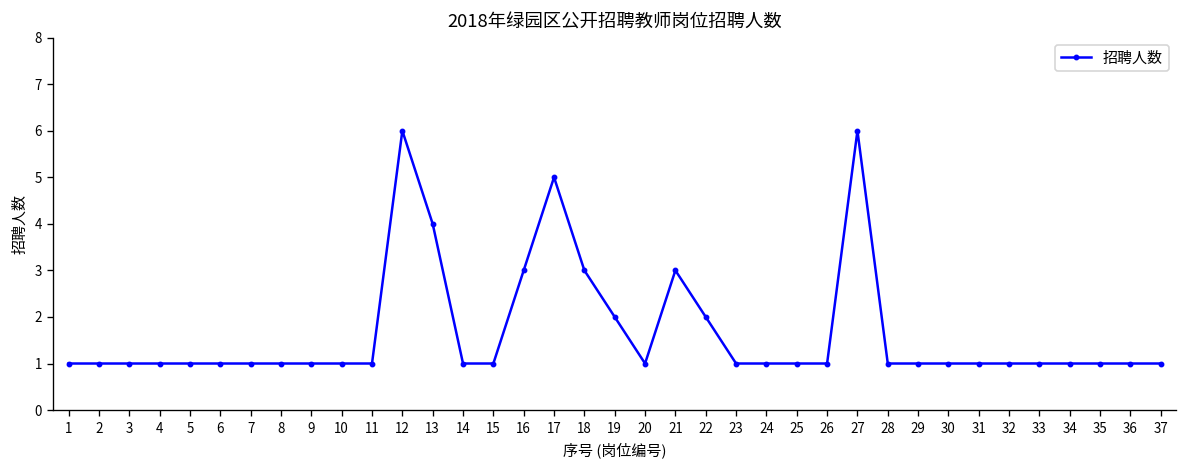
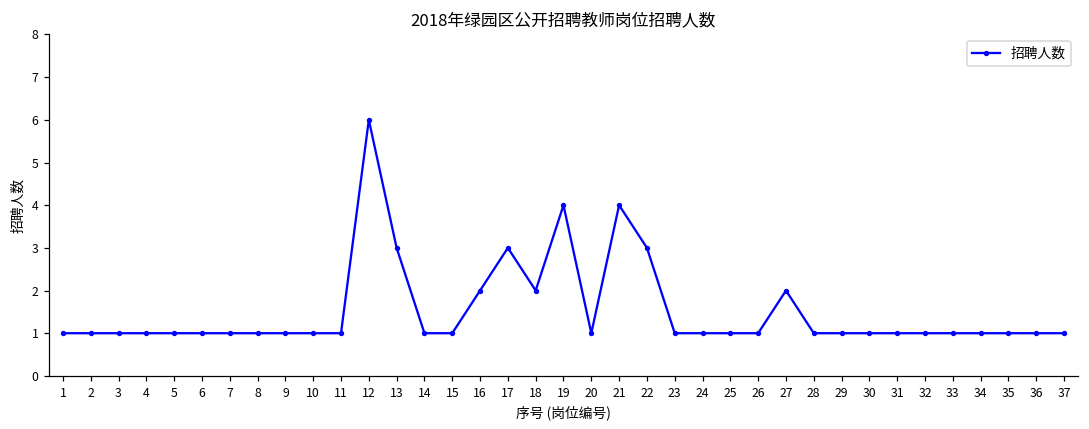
13: 4 -> 3
16: 3 -> 2
17: 5 -> 3
18: 3 -> 2
19: 2 -> 4
21: 3 -> 4
22: 2 -> 3
27: 6 -> 2
